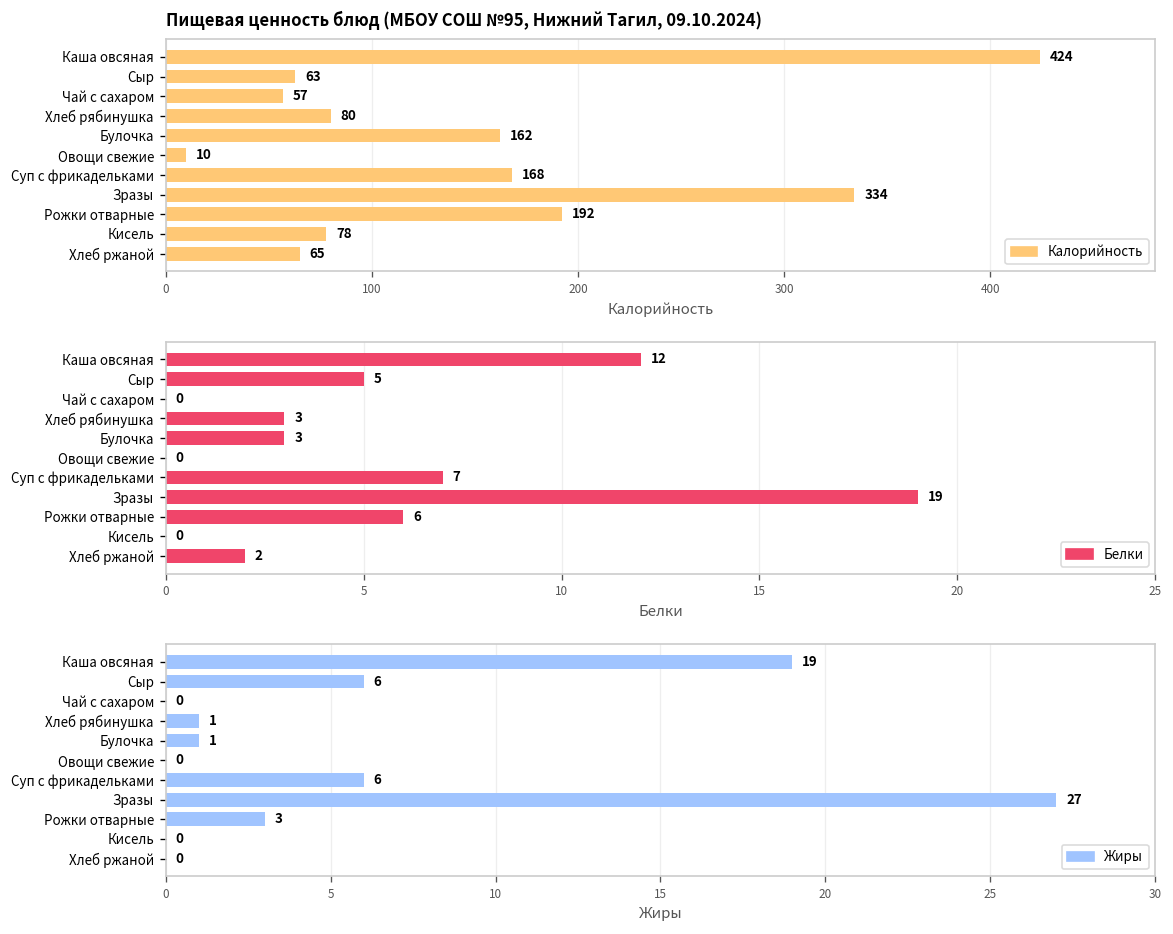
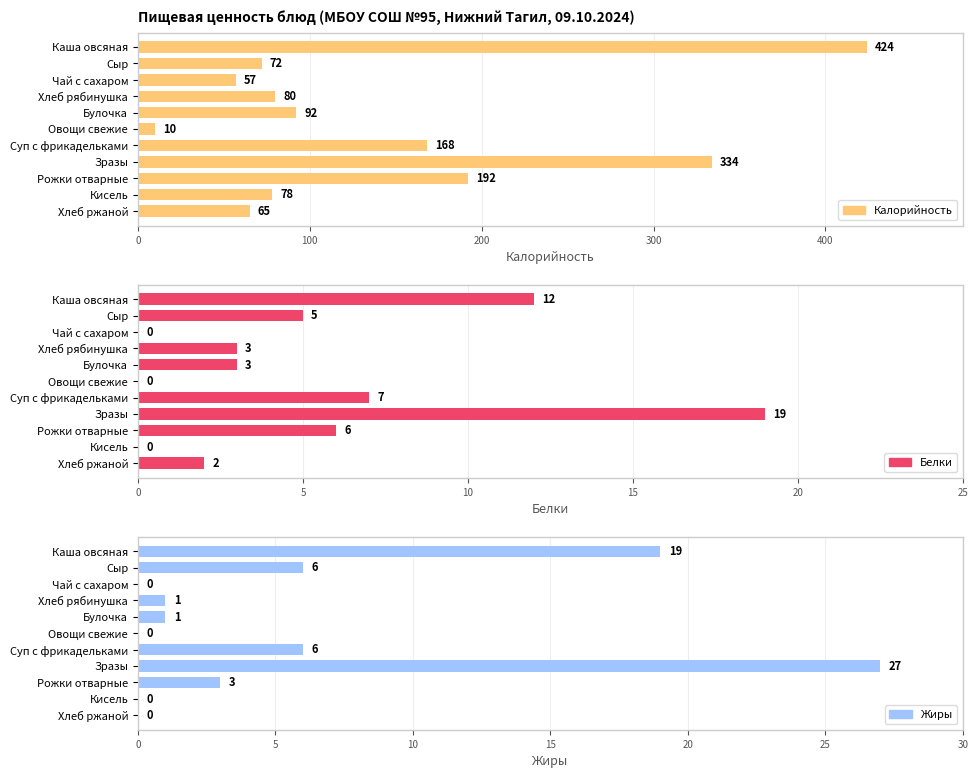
Пищевая ценность блюд (МБОУ СОШ №95, Нижний Тагил, 09.10.2024), Сыр: 63 -> 72
Пищевая ценность блюд (МБОУ СОШ №95, Нижний Тагил, 09.10.2024), Булочка: 162 -> 92
